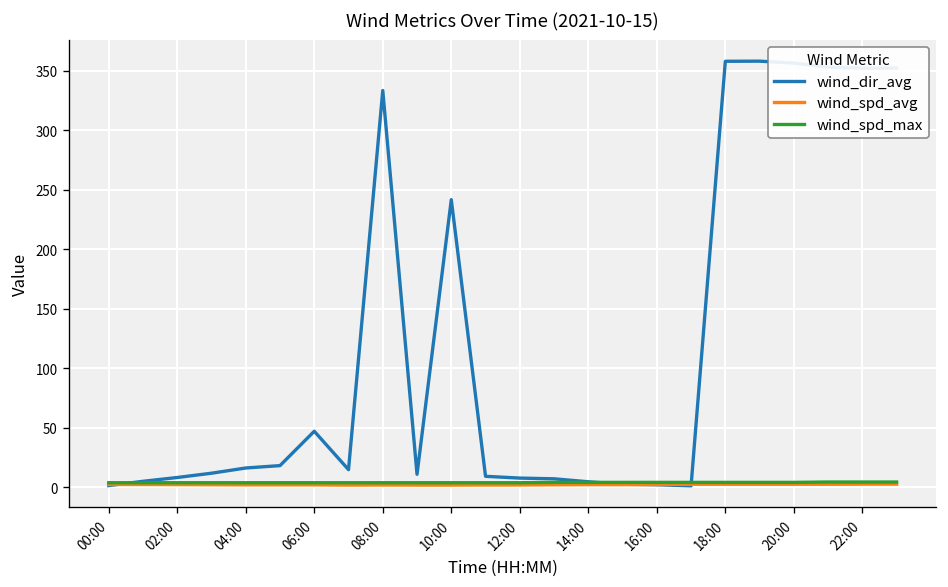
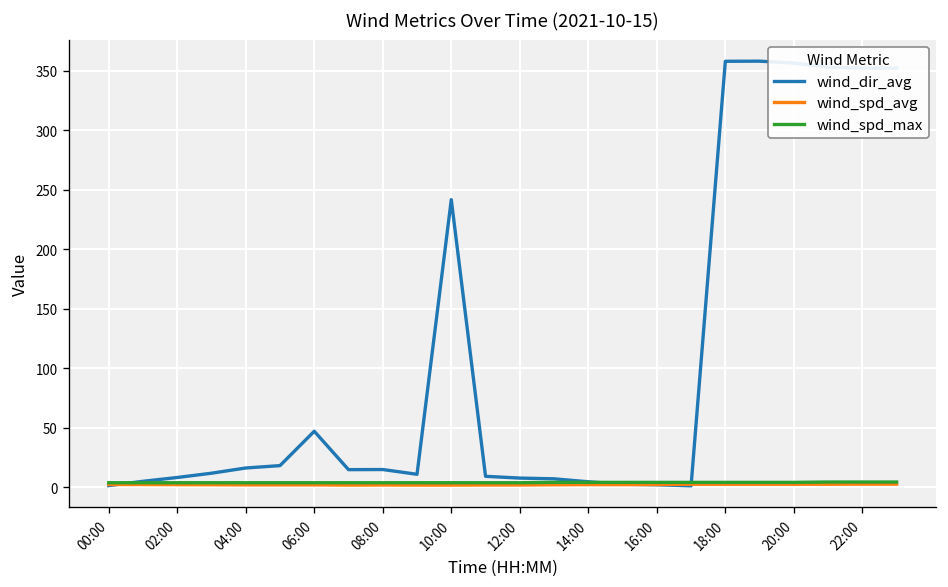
wind_dir_avg, 08:00: 330 -> 10
